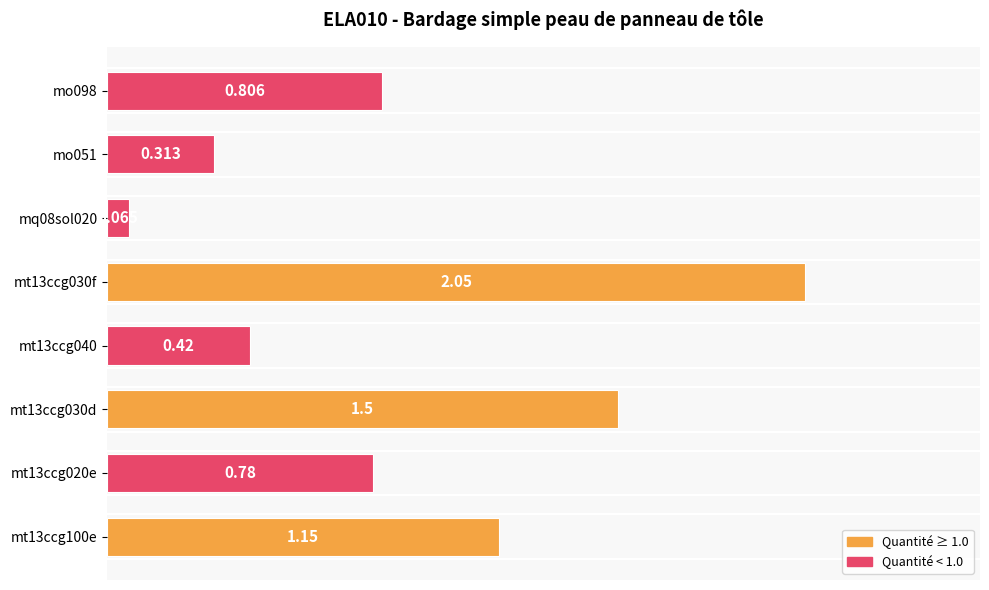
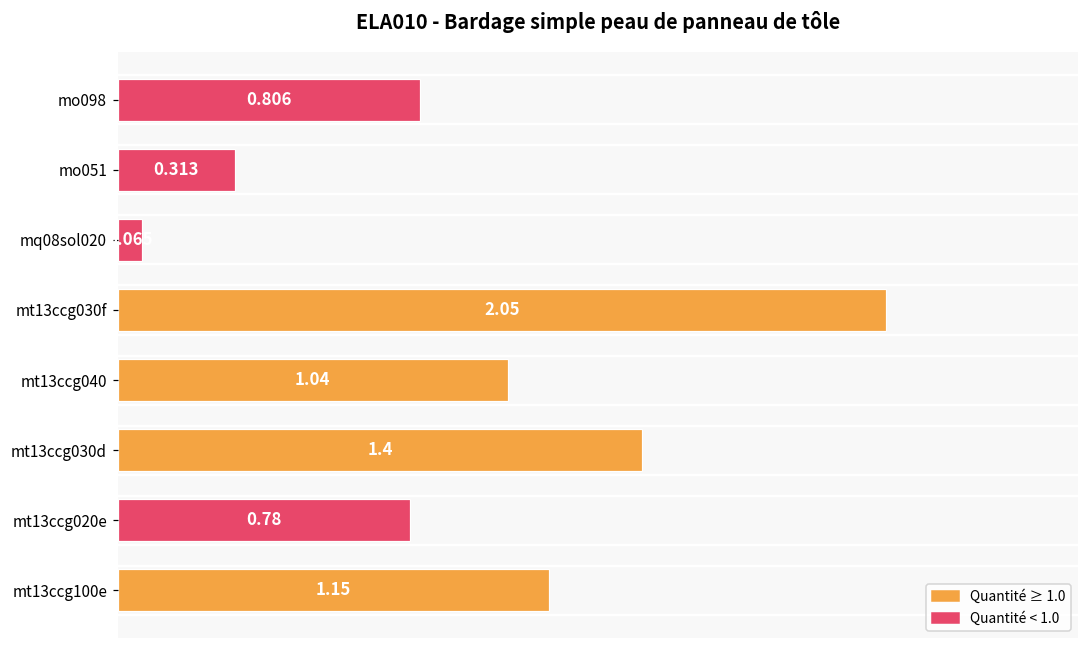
mt13ccg040: 0.42 -> 1.04
mt13ccg030d: 1.5 -> 1.4
